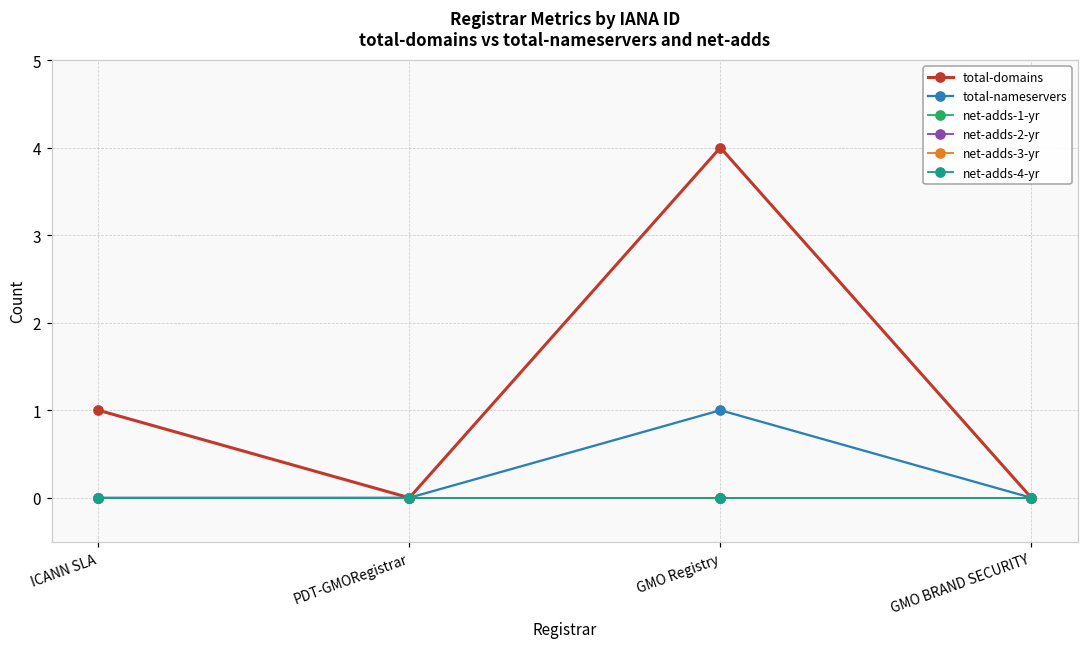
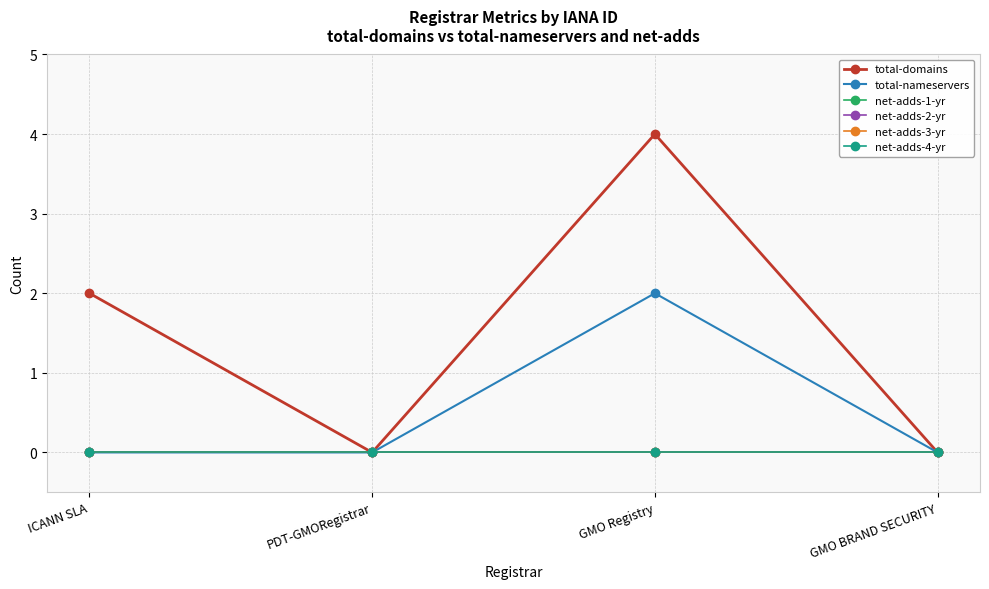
total-domains, ICANN SLA: 1 -> 2
total-nameservers, GMO Registry: 1 -> 2
